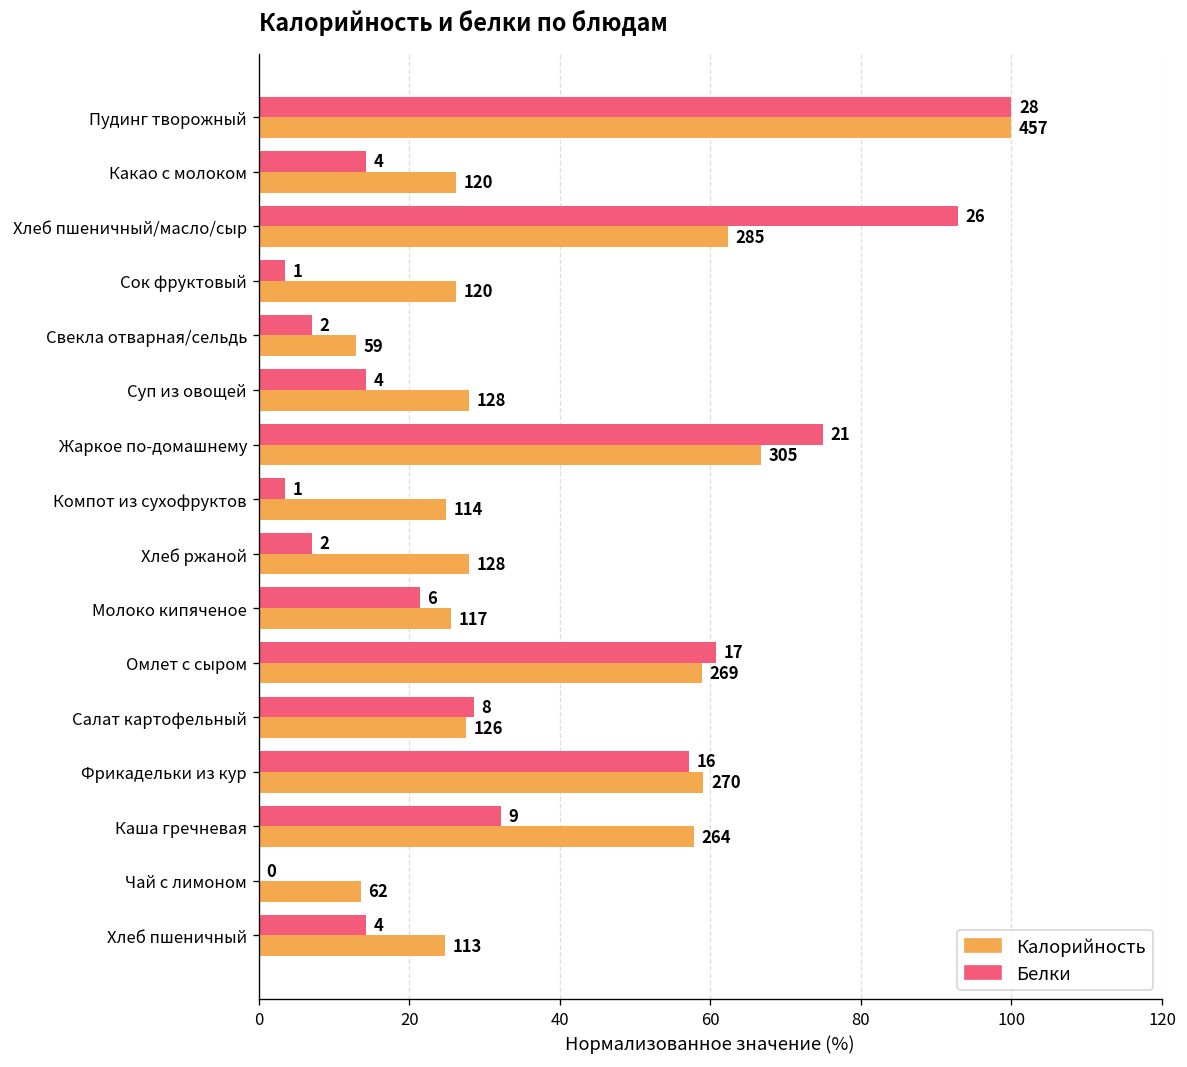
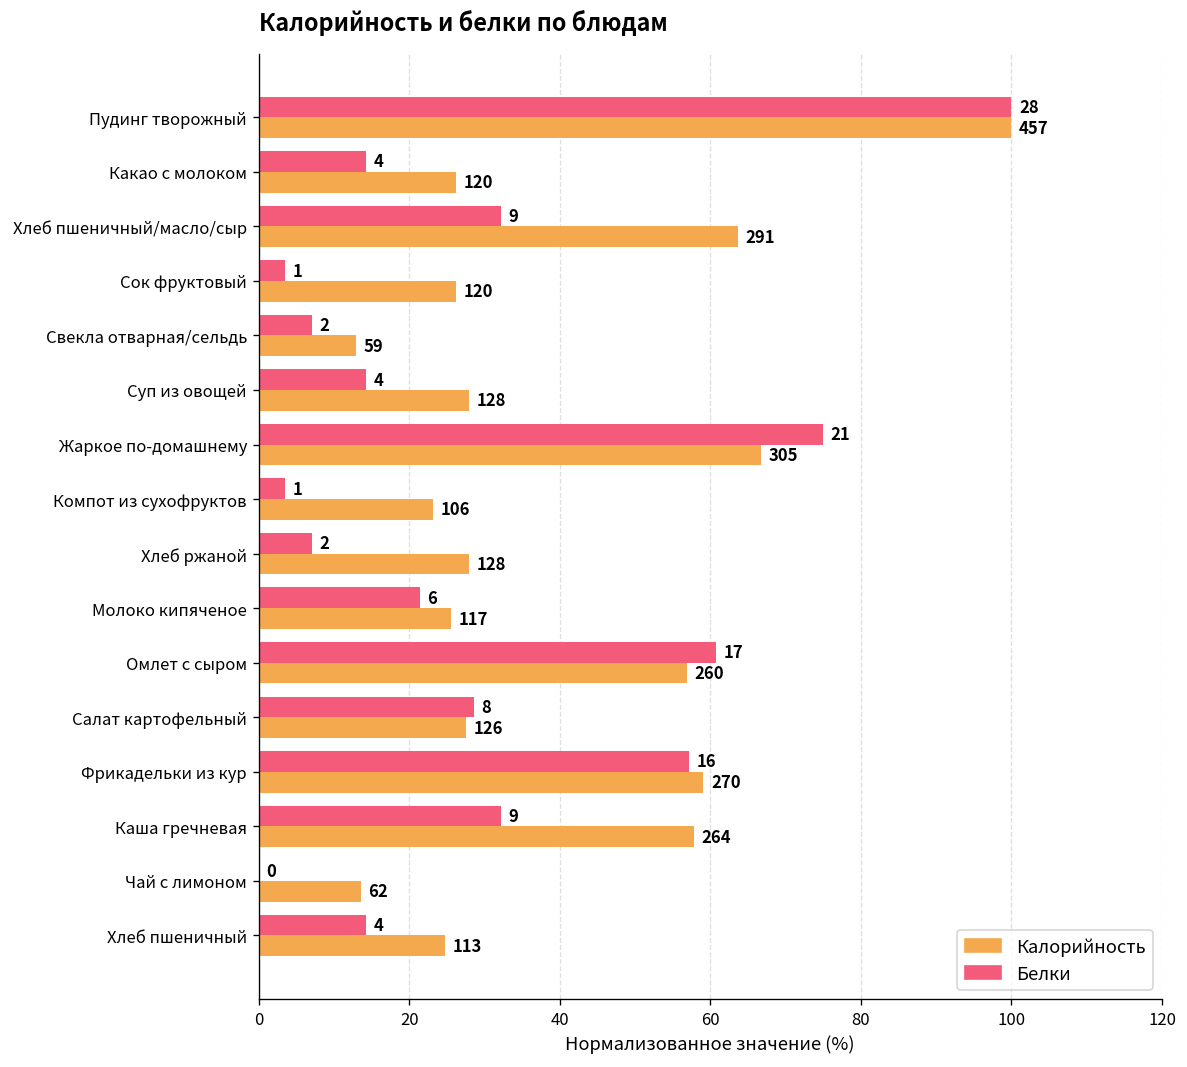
Белки, Хлеб пшеничный/масло/сыр: 26 -> 9
Калорийность, Хлеб пшеничный/масло/сыр: 285 -> 291
Калорийность, Компот из сухофруктов: 114 -> 106
Калорийность, Омлет с сыром: 269 -> 260
